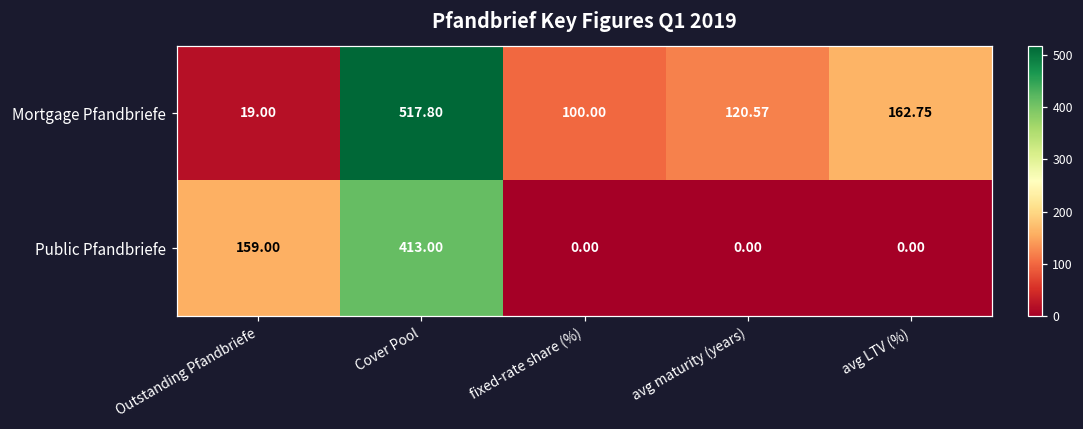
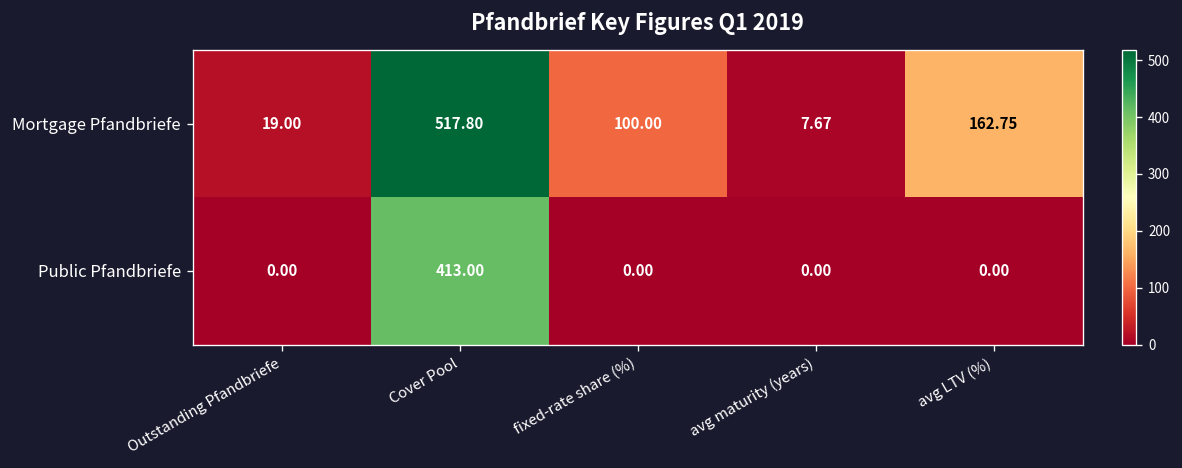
Mortgage Pfandbriefe, avg maturity (years): 120.57 -> 7.67
Public Pfandbriefe, Outstanding Pfandbriefe: 159.00 -> 0.00
